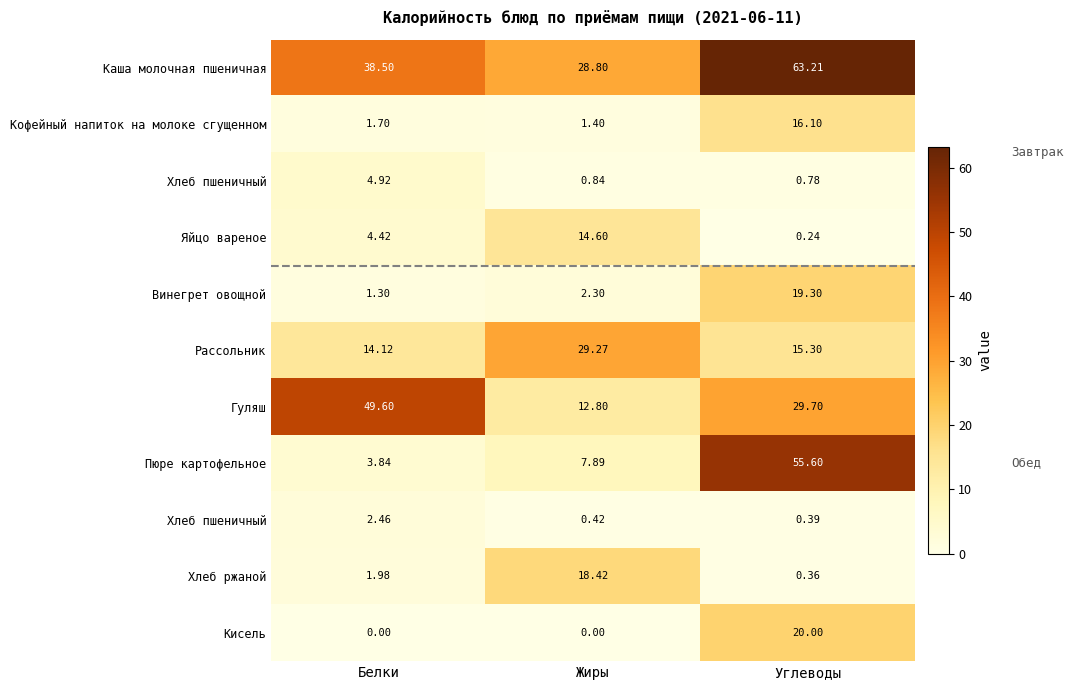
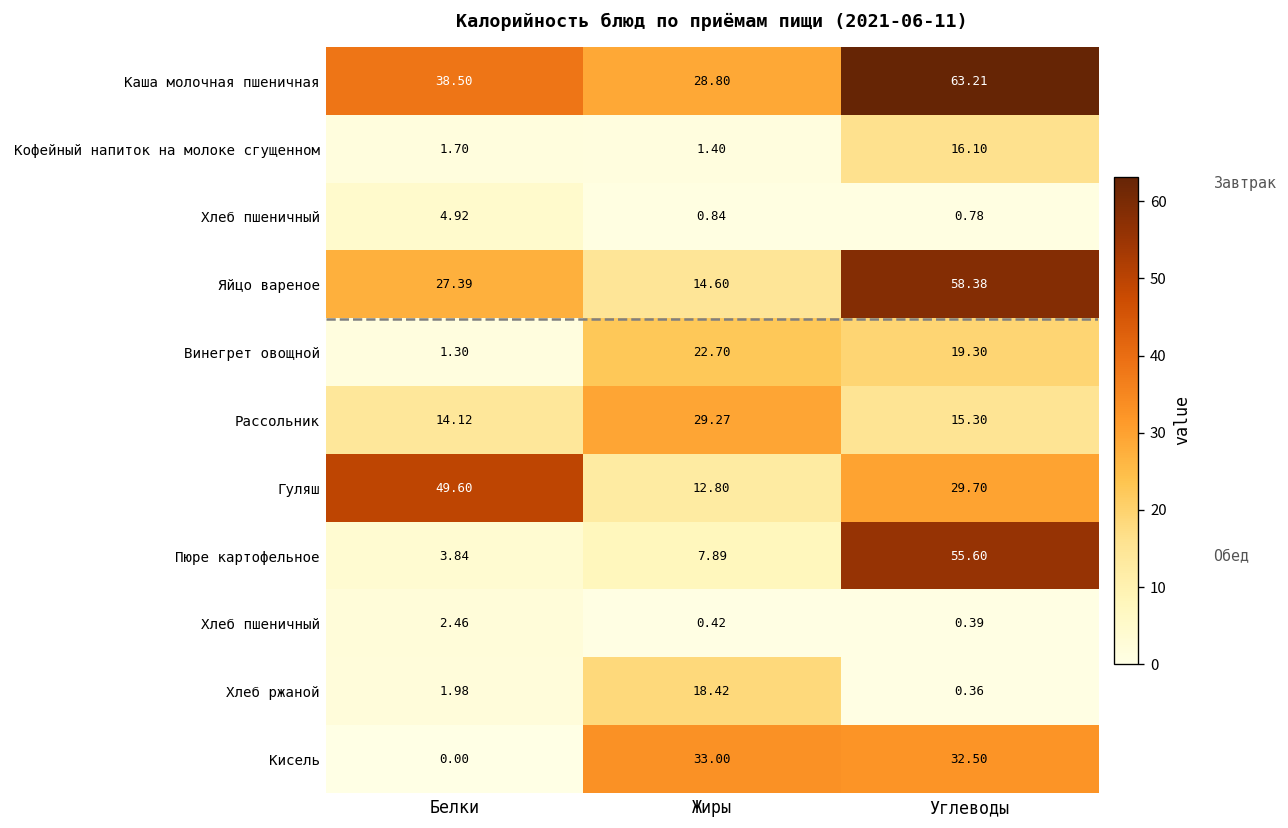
Яйцо вареное, Белки: 4.42 -> 27.39
Яйцо вареное, Углеводы: 0.24 -> 58.38
Винегрет овощной, Жиры: 2.30 -> 22.70
Кисель, Жиры: 0.00 -> 33.00
Кисель, Углеводы: 20.00 -> 32.50
